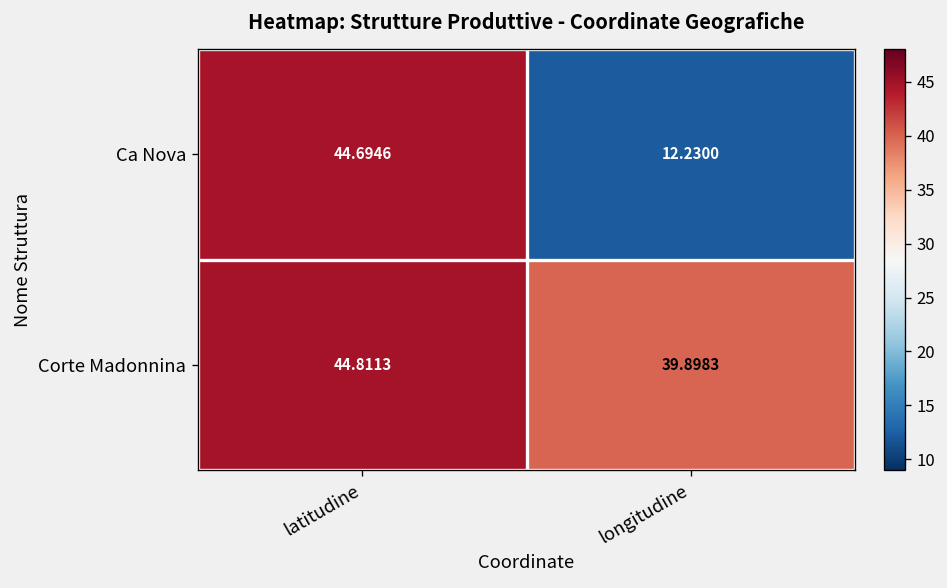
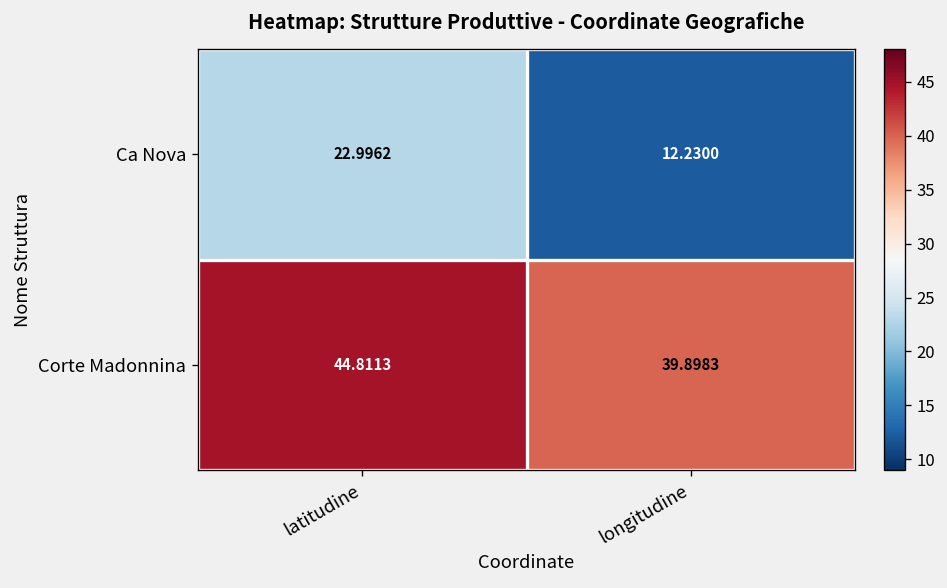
Ca Nova, latitudine: 44.6946 -> 22.9962
